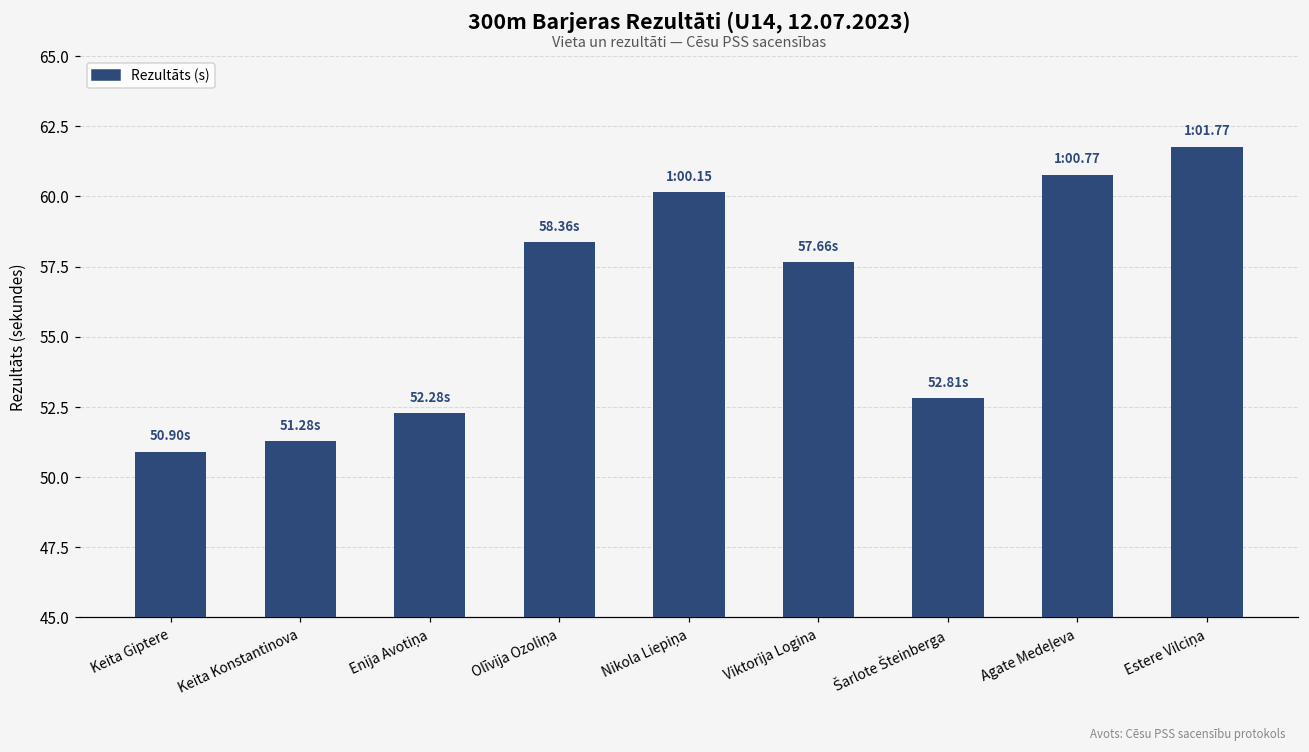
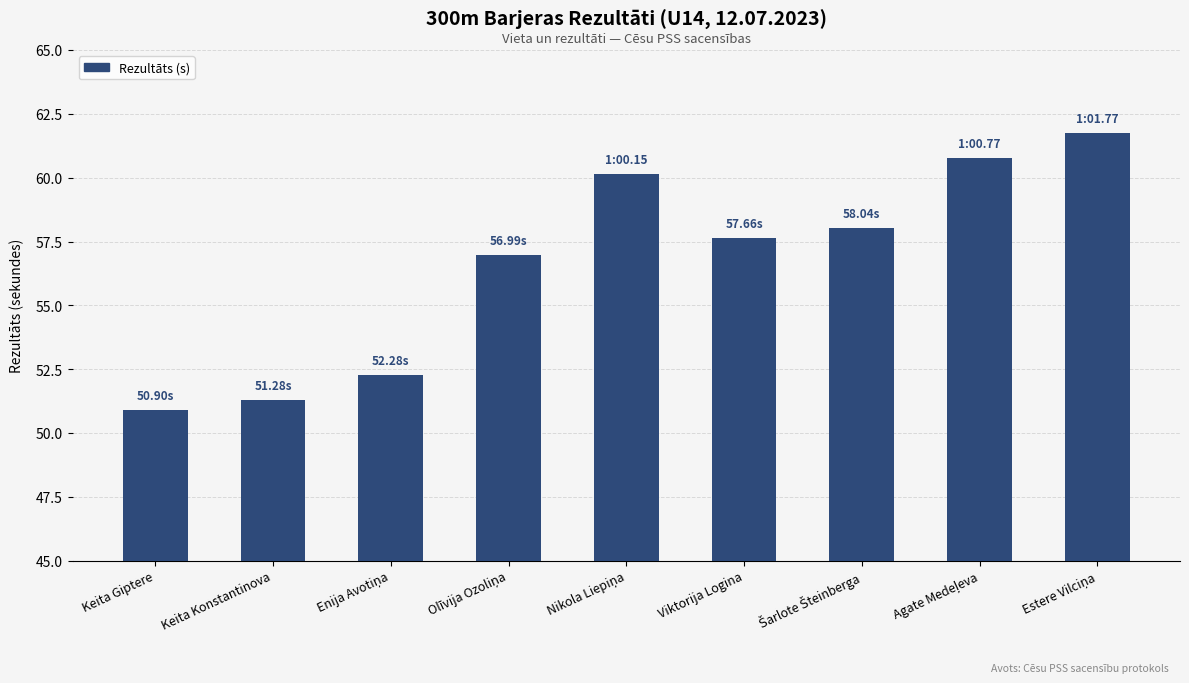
Olīvija Ozoliņa: 58.36s -> 56.99s
Šarlote Šteinberga: 52.81s -> 58.04s
